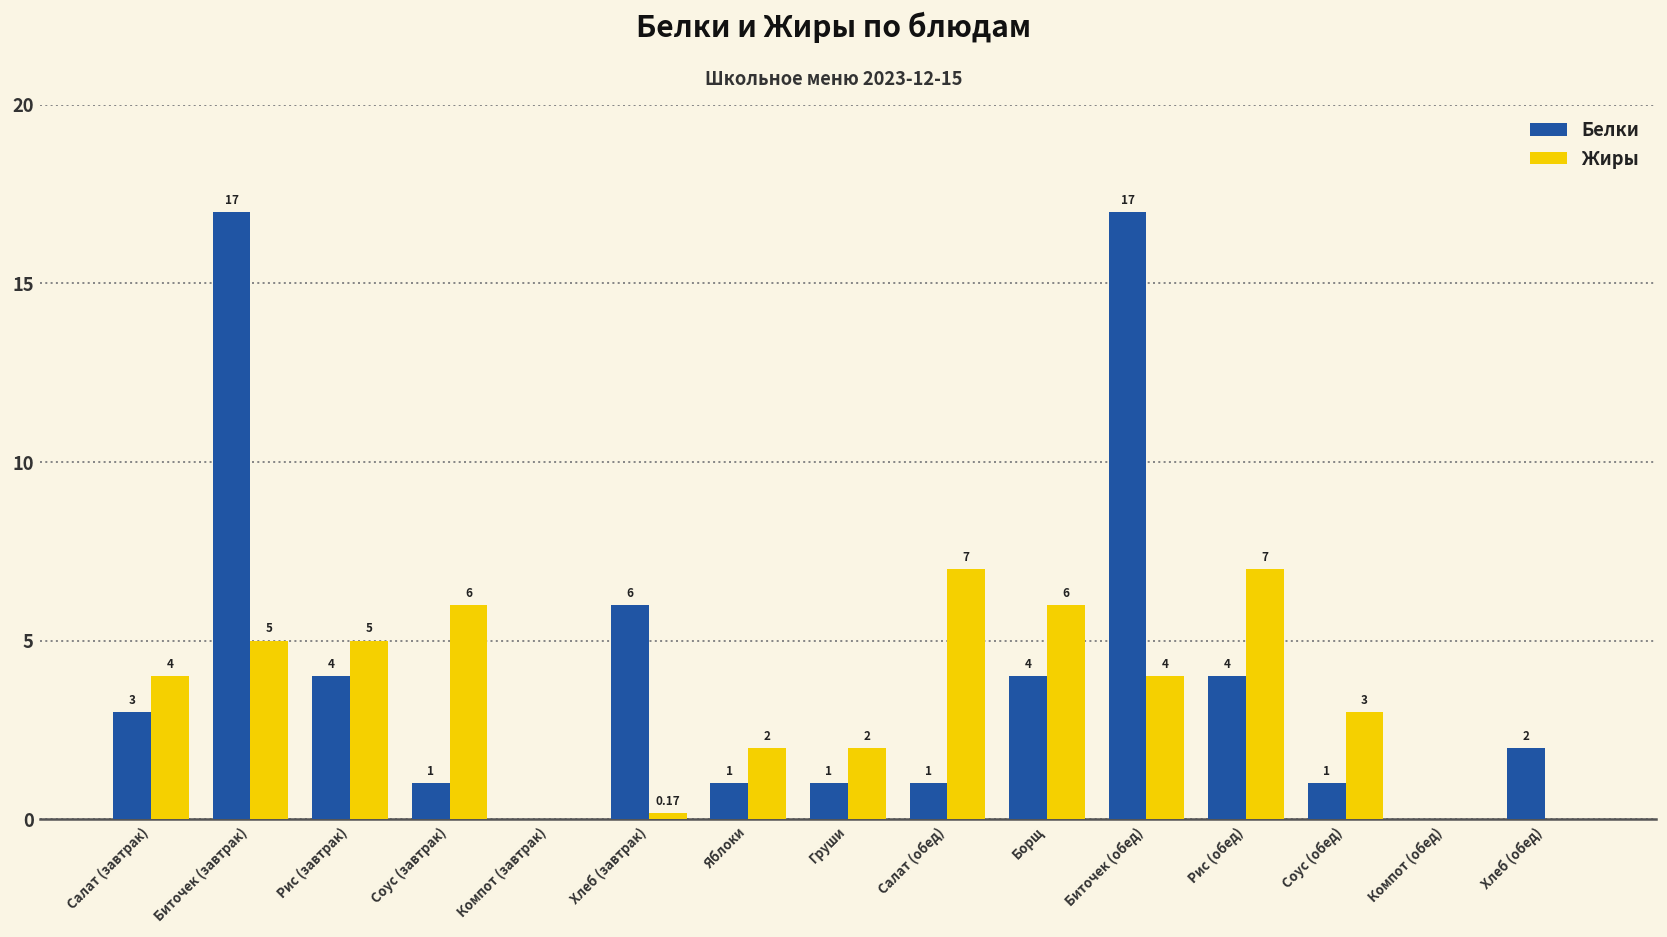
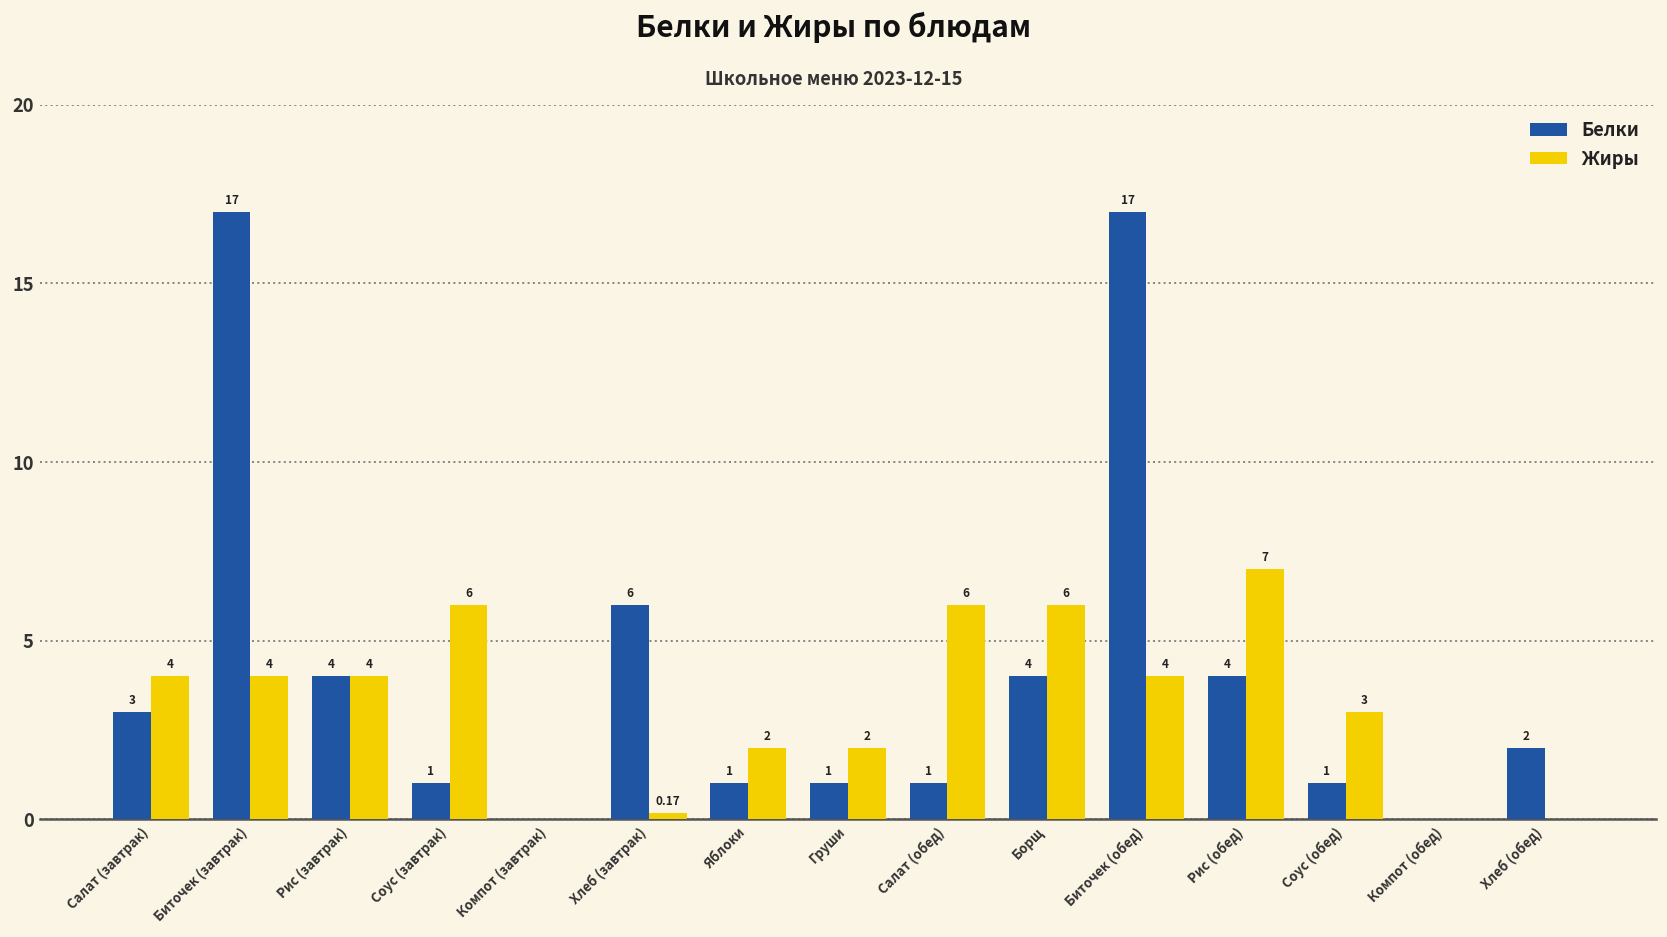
Жиры, Биточек (завтрак): 5 -> 4
Жиры, Рис (завтрак): 5 -> 4
Жиры, Салат (обед): 7 -> 6
